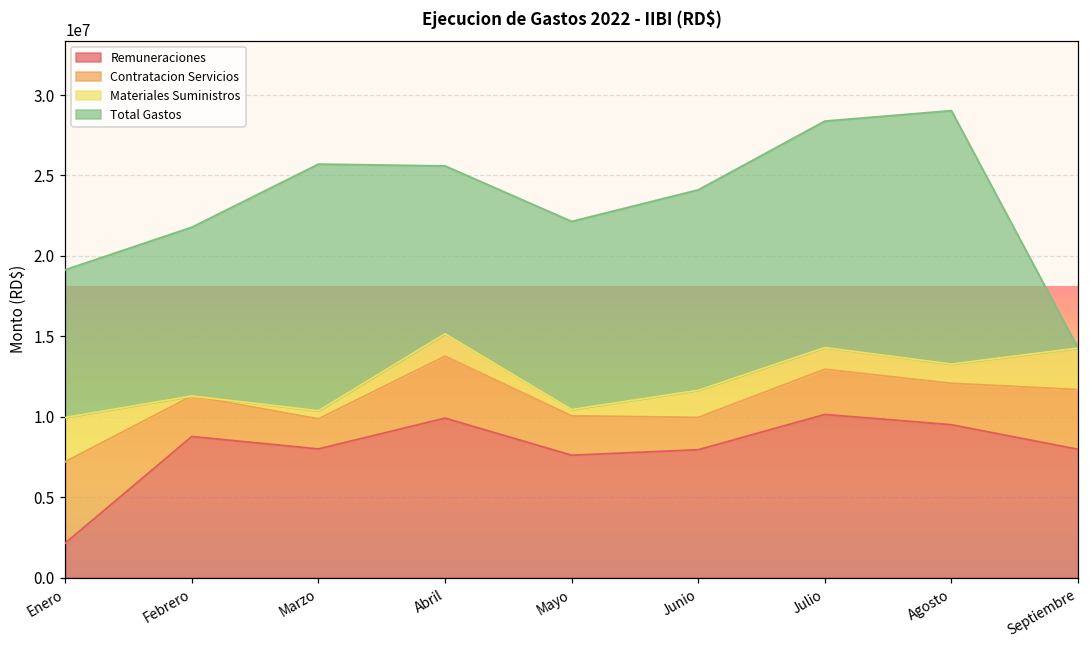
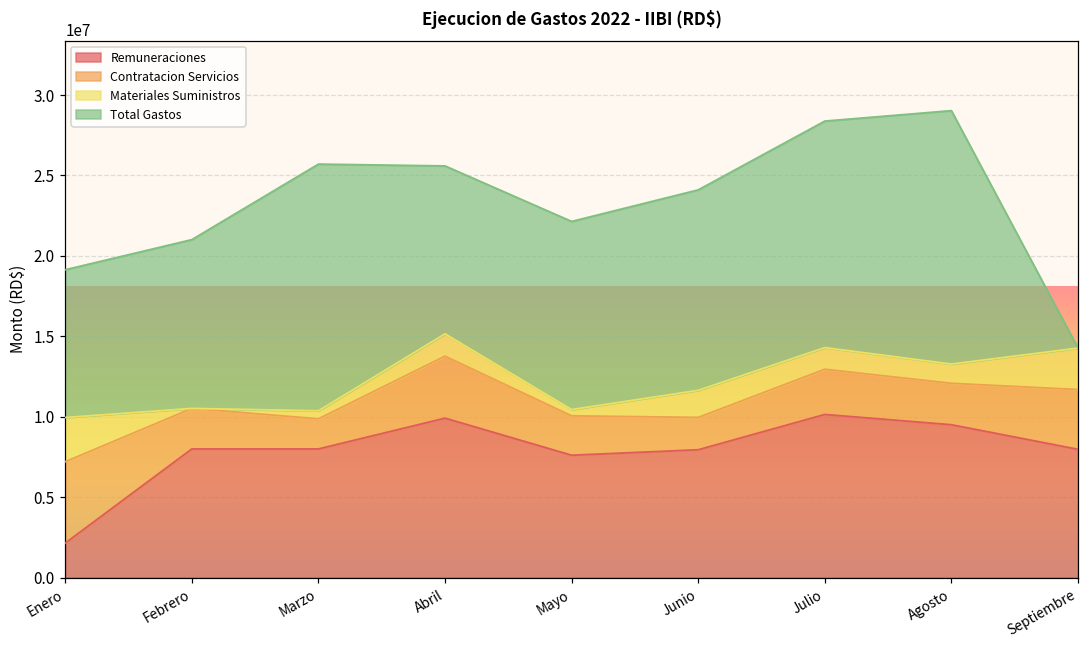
Remuneraciones, Febrero: 8800000 -> 8000000
